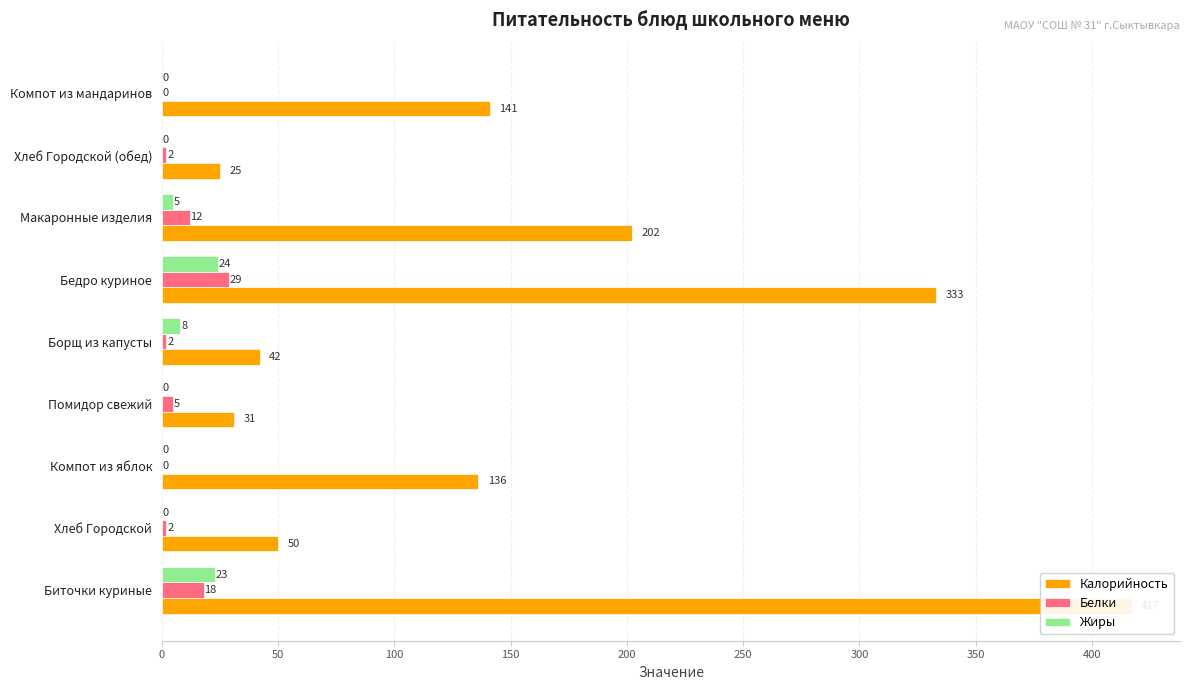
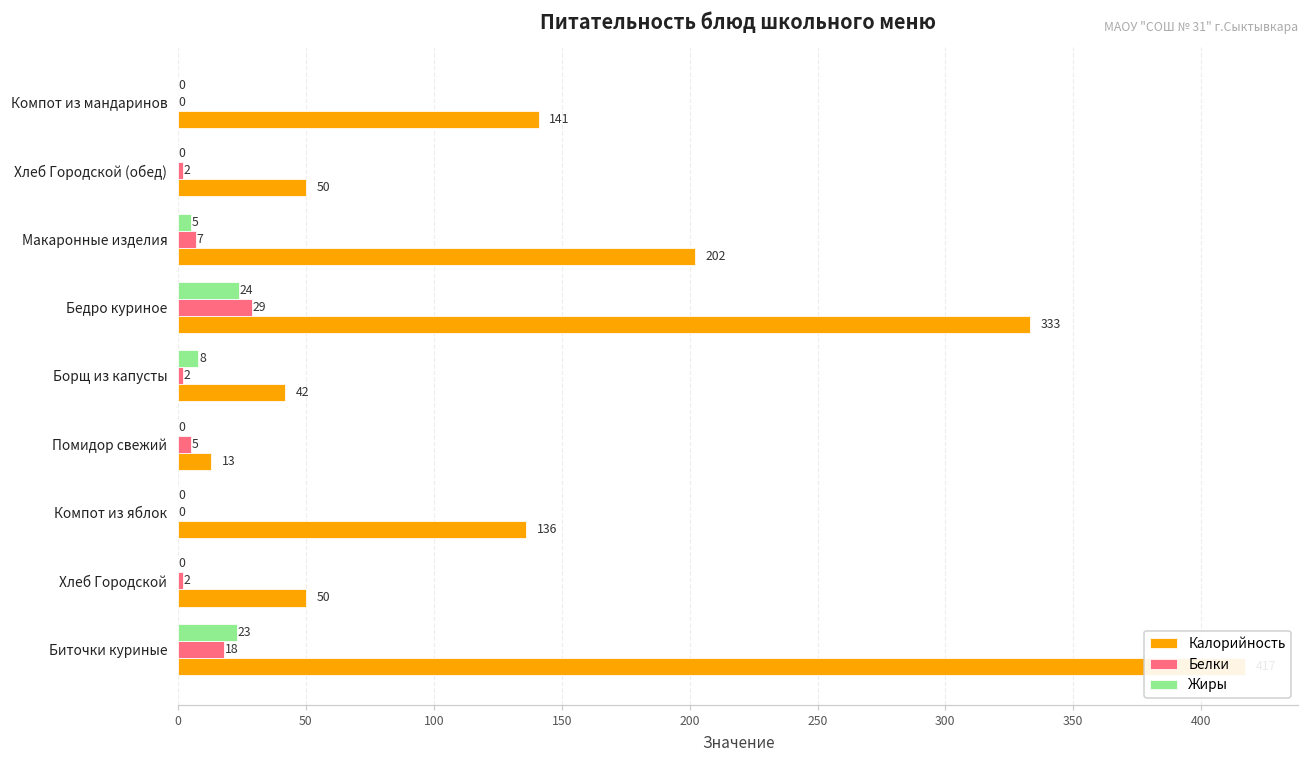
Калорийность, Хлеб Городской (обед): 25 -> 50
Белки, Макаронные изделия: 12 -> 7
Калорийность, Помидор свежий: 31 -> 13
